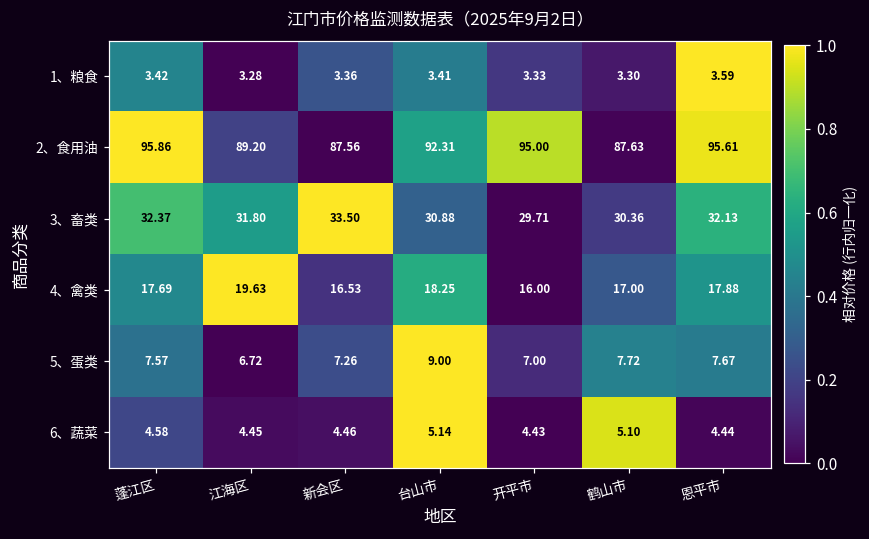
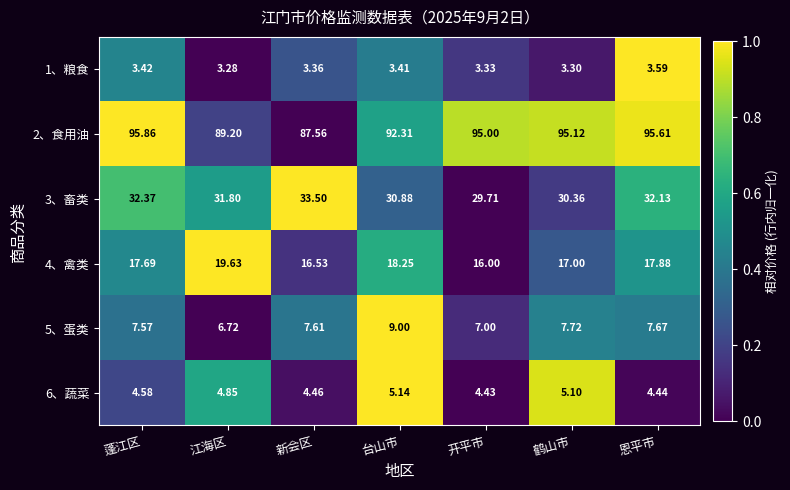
2、食用油, 鹤山市: 87.63 -> 95.12
5、蛋类, 新会区: 7.26 -> 7.61
6、蔬菜, 江海区: 4.45 -> 4.85
